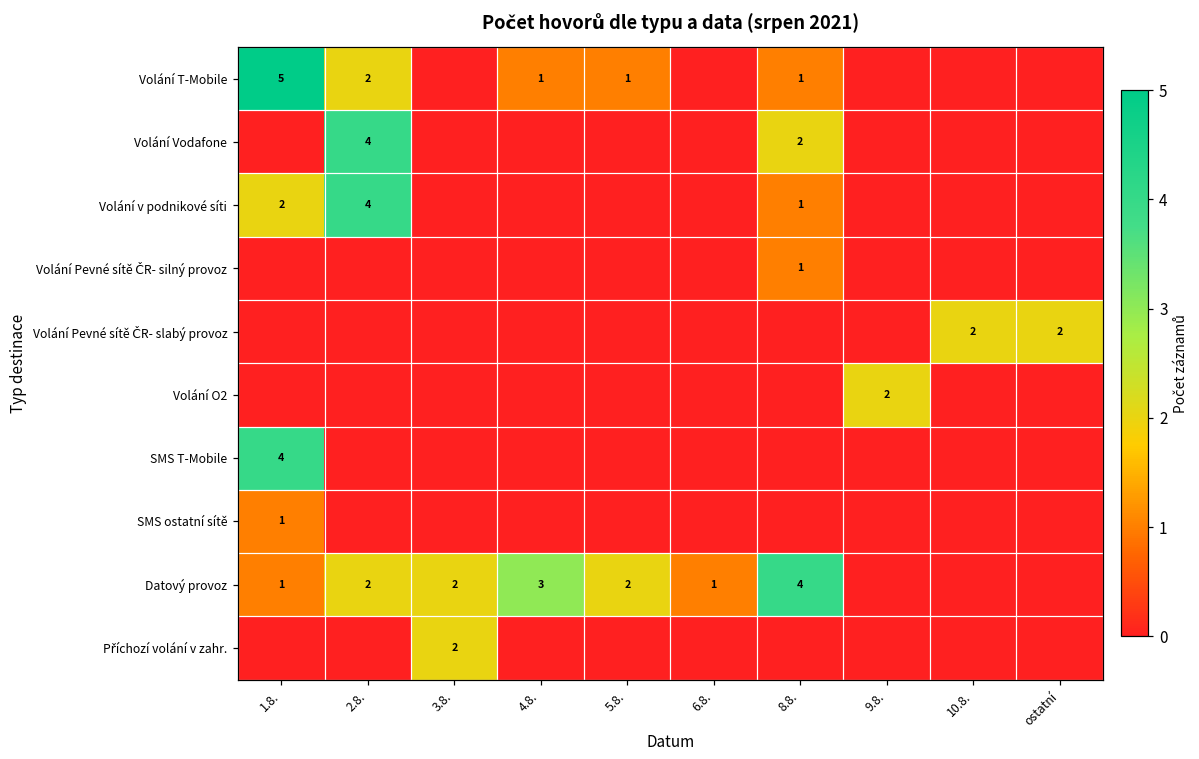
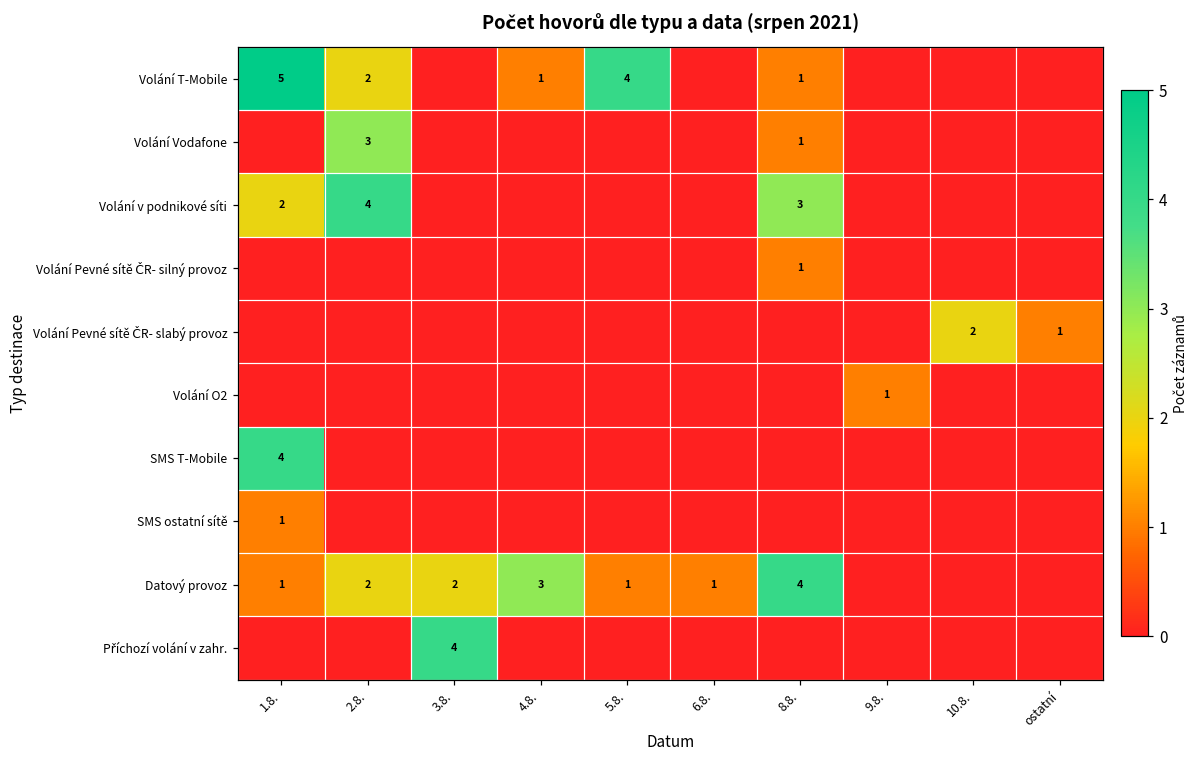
Volání T-Mobile, 5.8.: 1 -> 4
Volání Vodafone, 2.8.: 4 -> 3
Volání Vodafone, 8.8.: 2 -> 1
Volání v podnikové síti, 8.8.: 1 -> 3
Volání Pevné sítě ČR- slabý provoz, ostatní: 2 -> 1
Volání O2, 9.8.: 2 -> 1
Datový provoz, 5.8.: 2 -> 1
Příchozí volání v zahr., 3.8.: 2 -> 4
